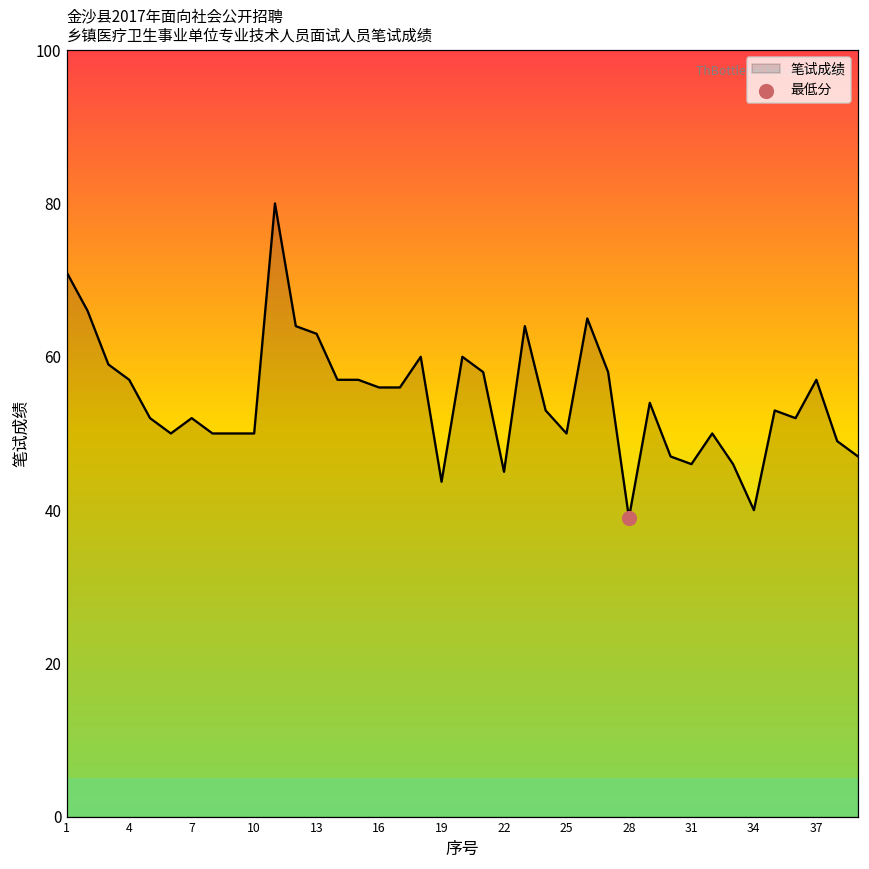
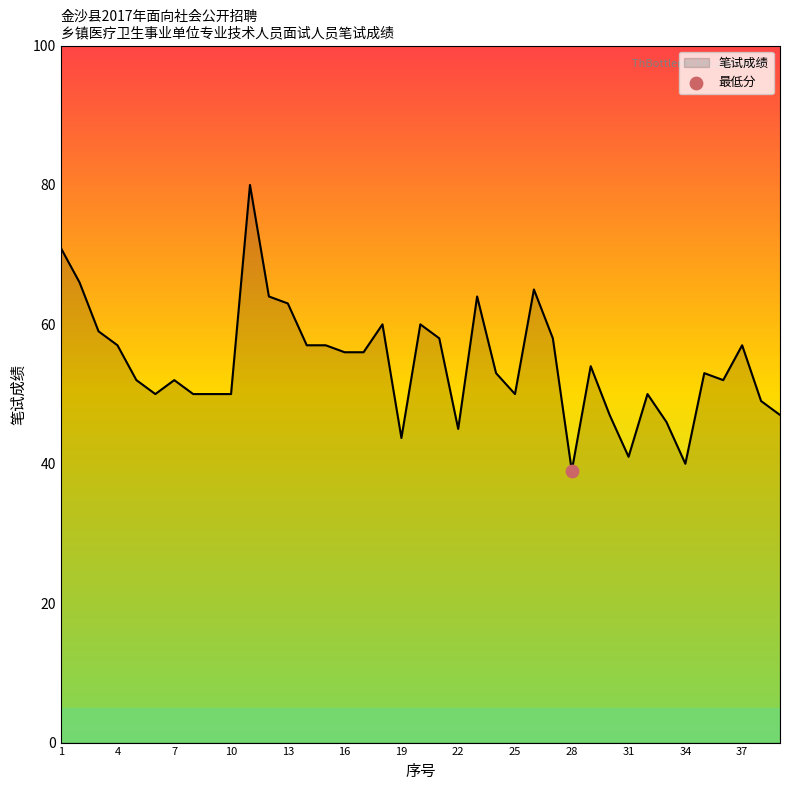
笔试成绩, 31: 46 -> 41
